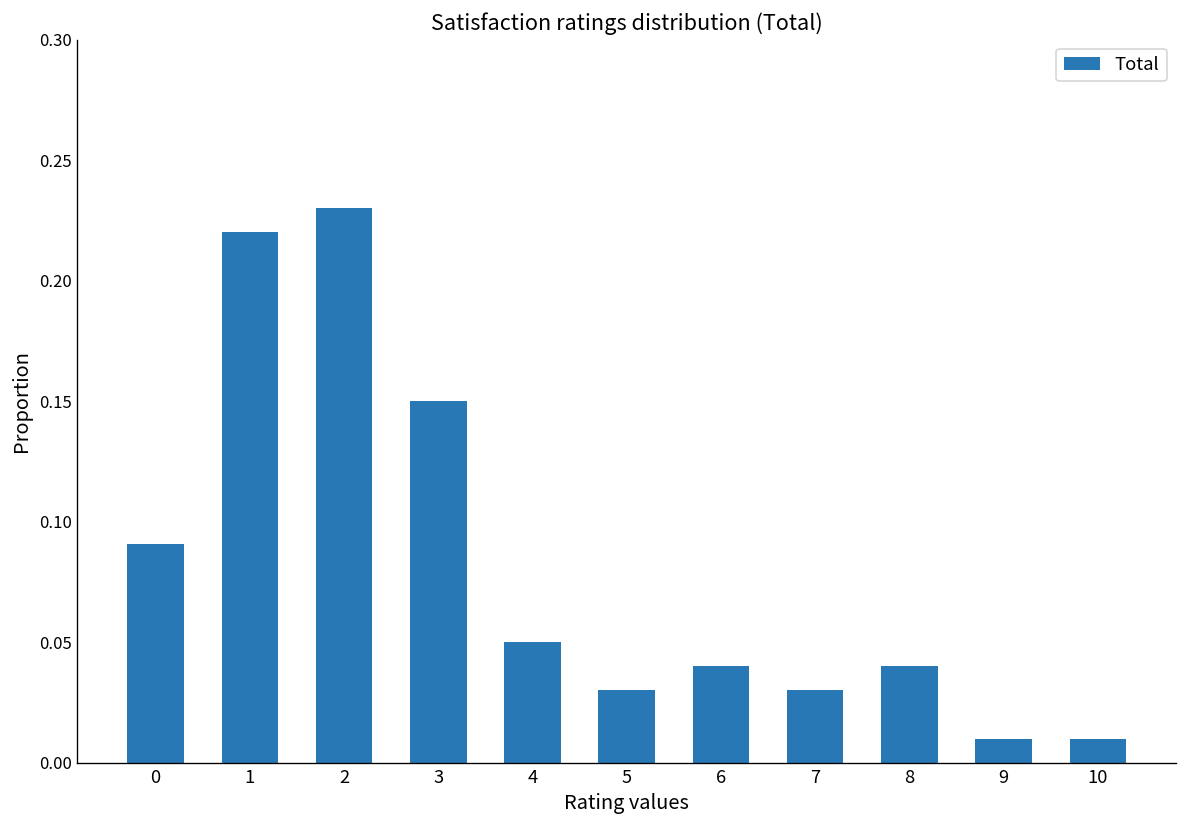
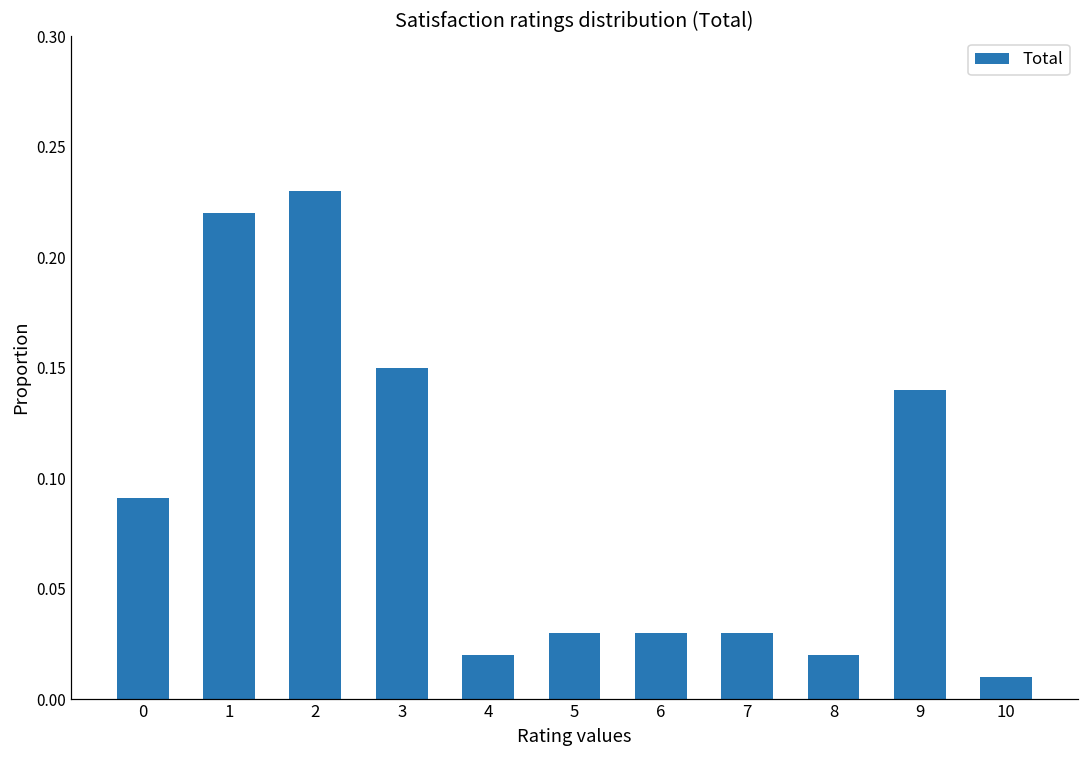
4: 0.05 -> 0.02
6: 0.04 -> 0.03
8: 0.04 -> 0.02
9: 0.01 -> 0.14
